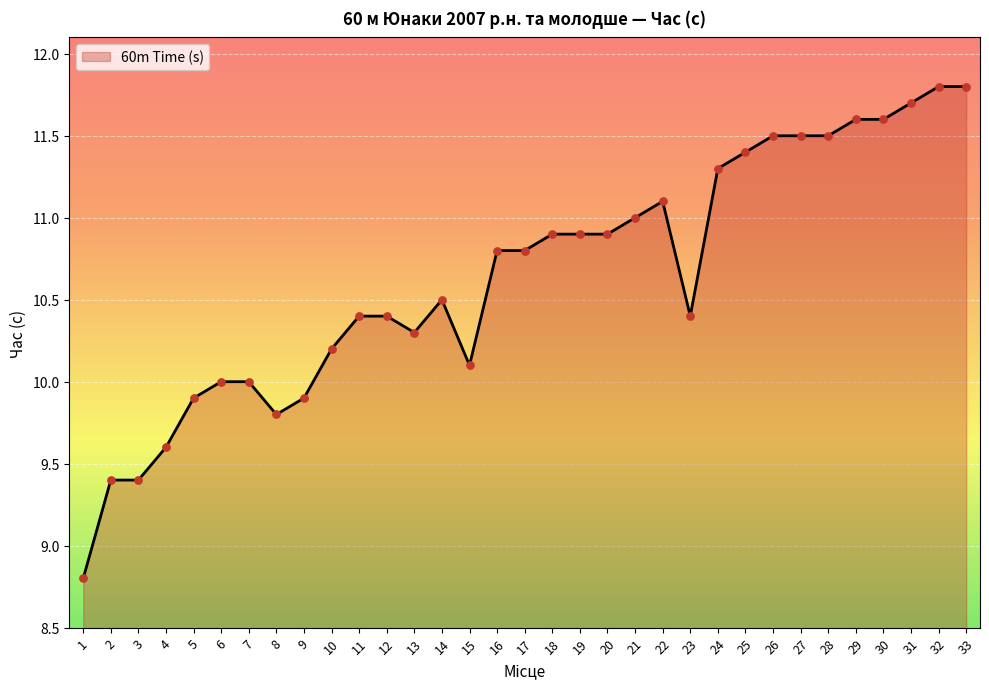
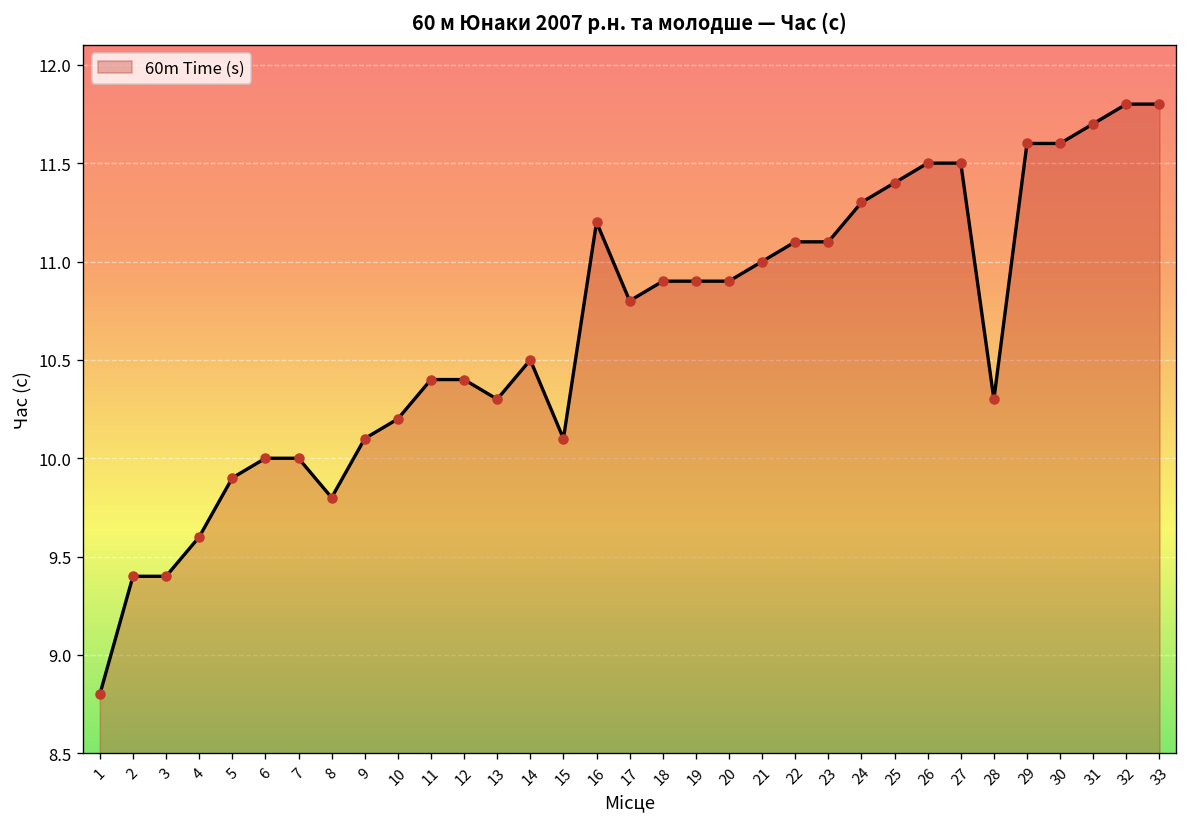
9: 9.9 -> 10.1
16: 10.8 -> 11.2
23: 10.4 -> 11.1
28: 11.5 -> 10.3
